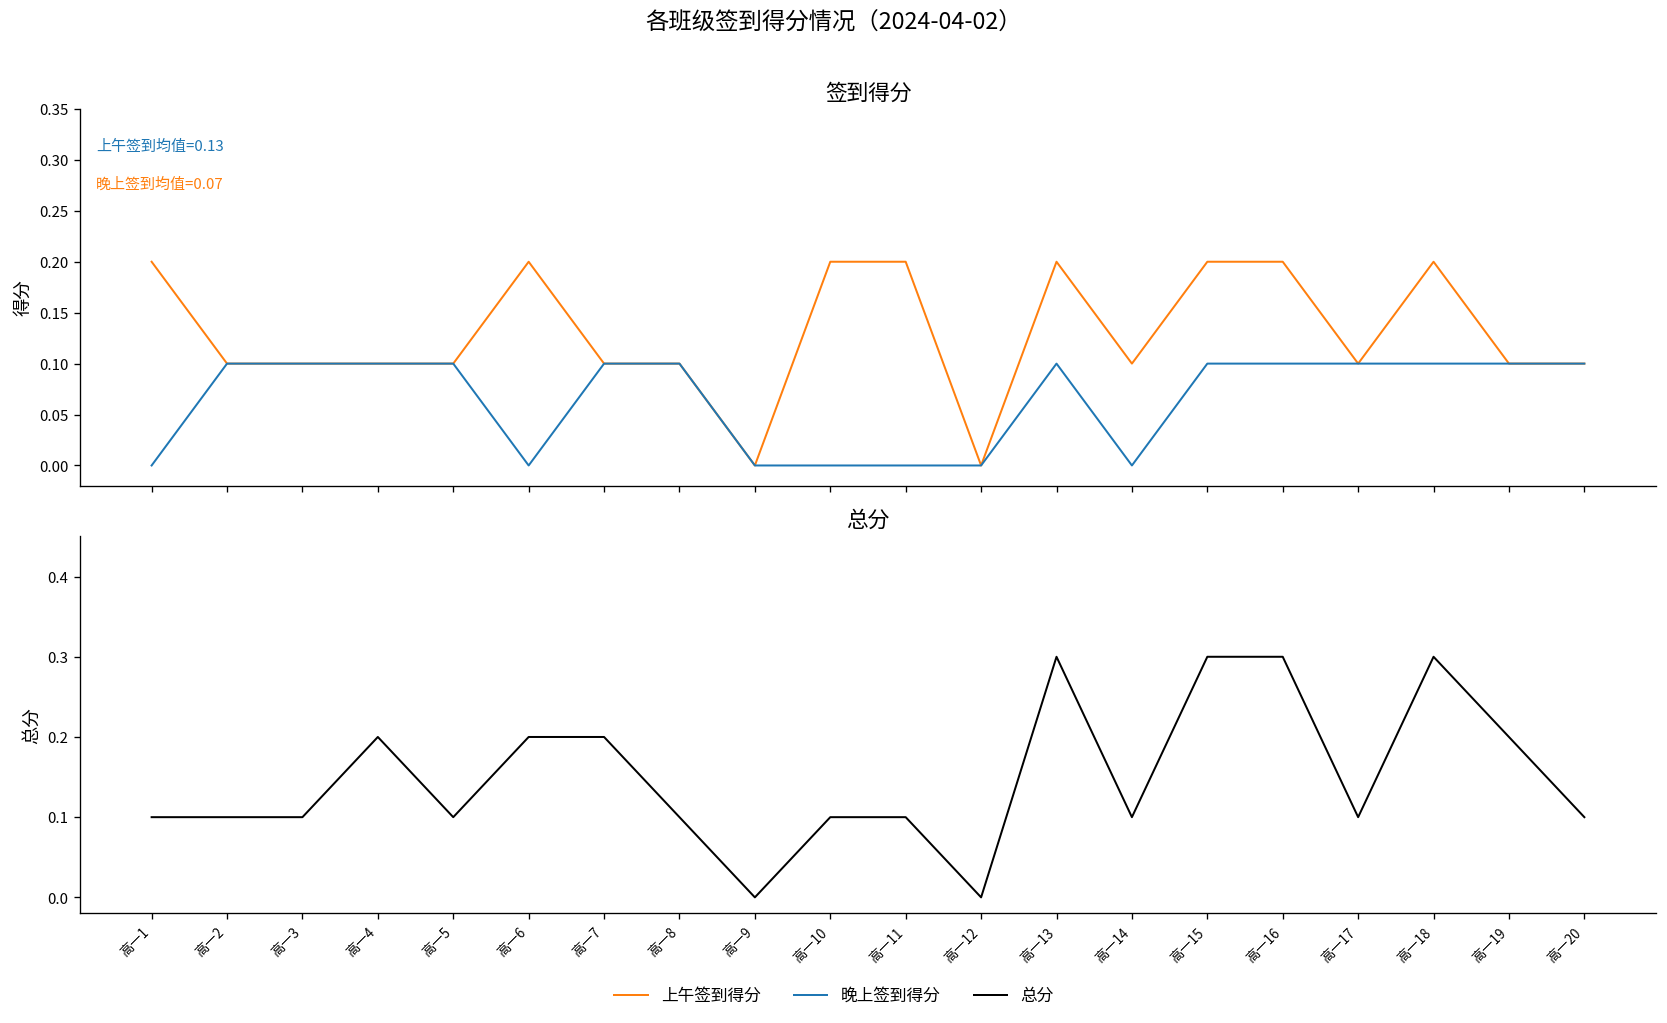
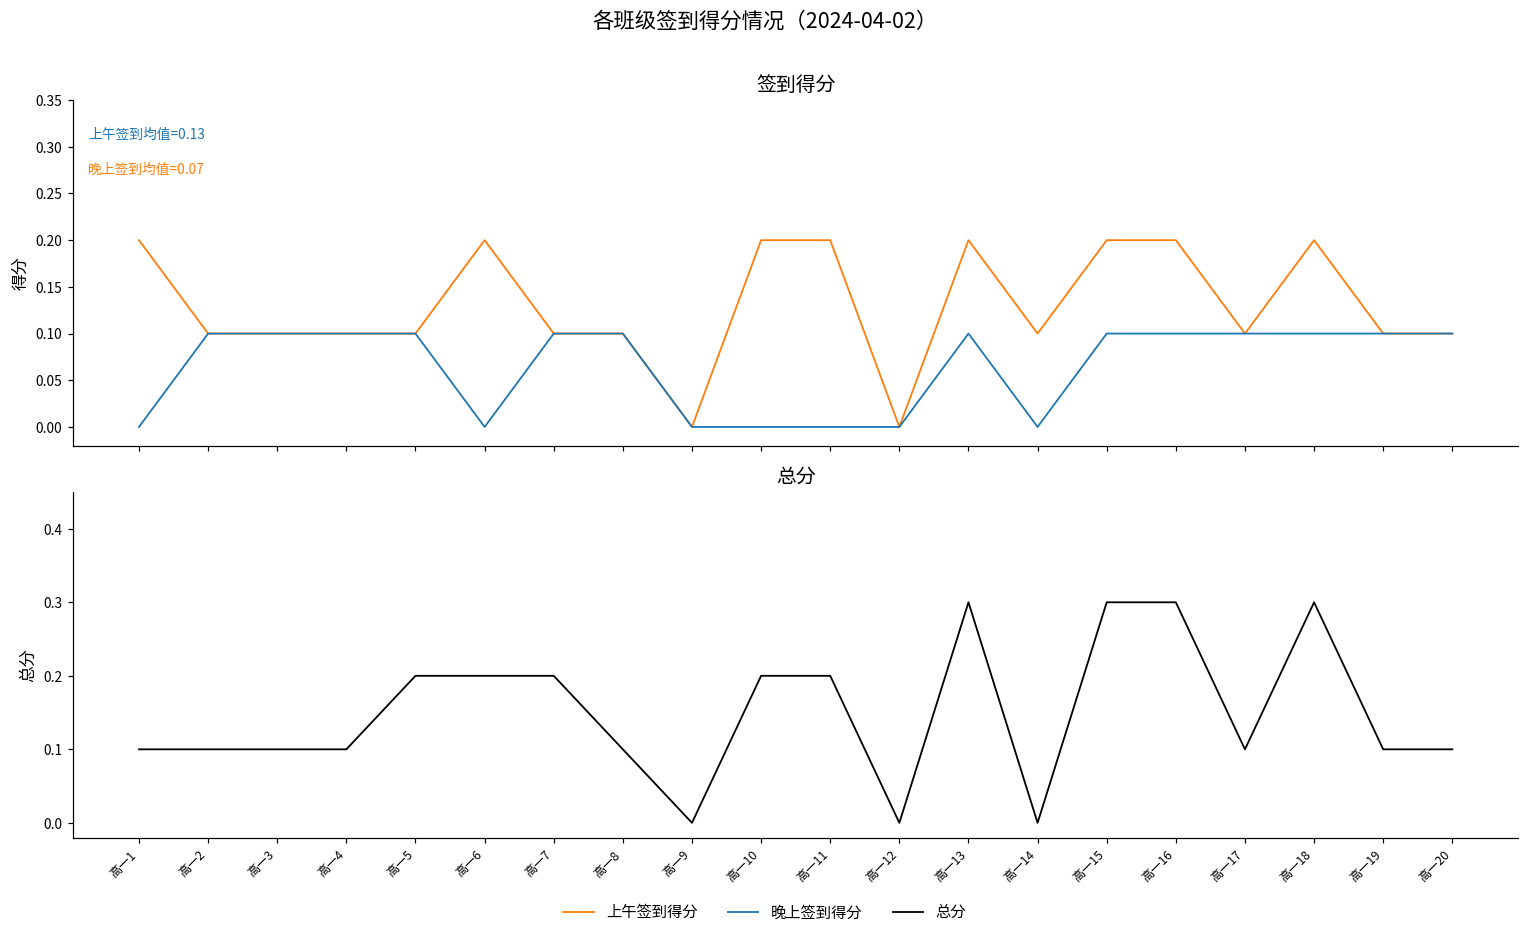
总分, 高一4: 0.2 -> 0.1
总分, 高一5: 0.1 -> 0.2
总分, 高一10: 0.1 -> 0.2
总分, 高一11: 0.1 -> 0.2
总分, 高一14: 0.1 -> 0.0
总分, 高一19: 0.2 -> 0.1
